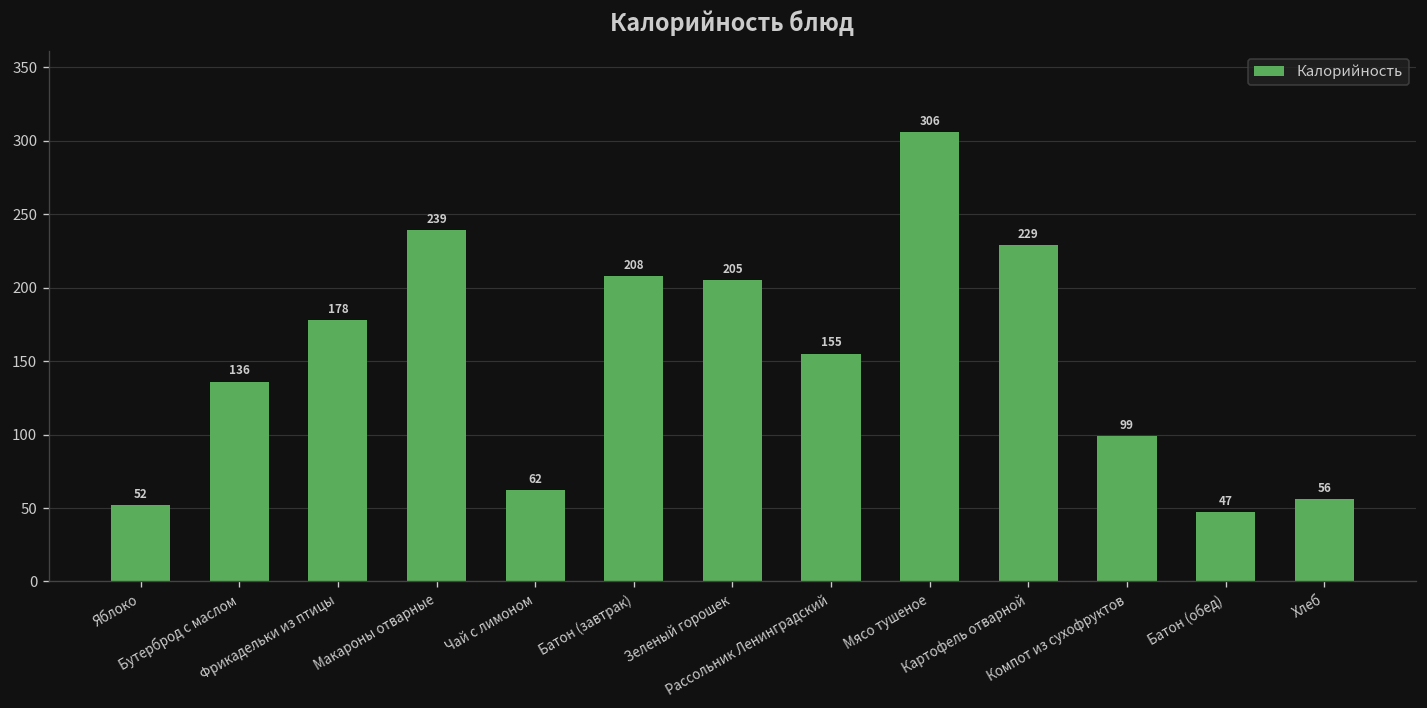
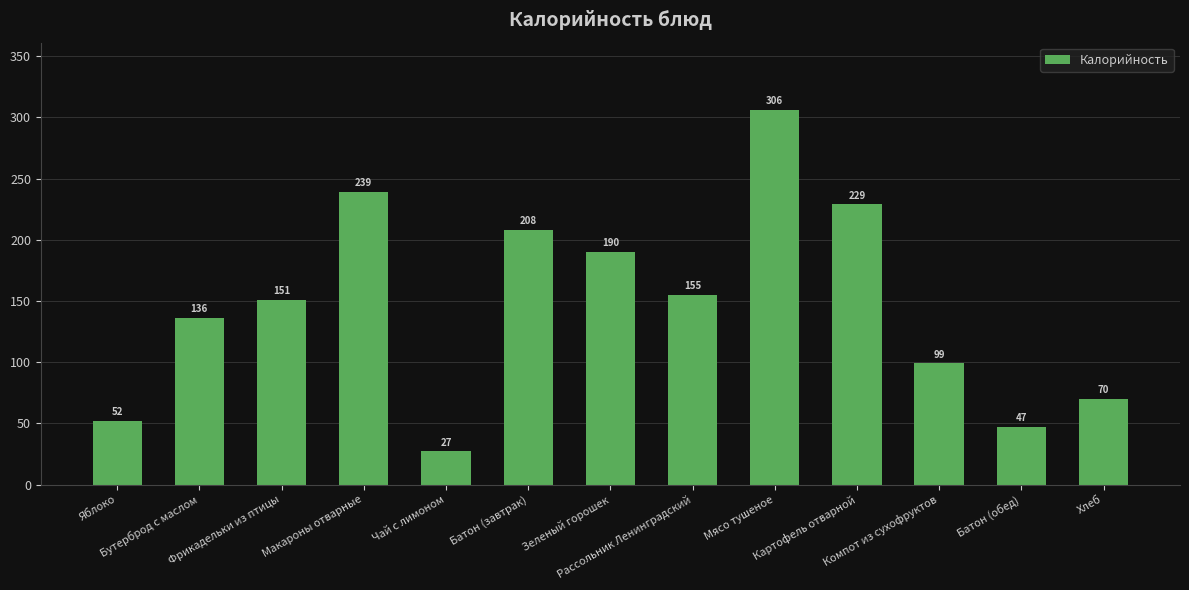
Фрикадельки из птицы: 178 -> 151
Чай с лимоном: 62 -> 27
Зеленый горошек: 205 -> 190
Хлеб: 56 -> 70
